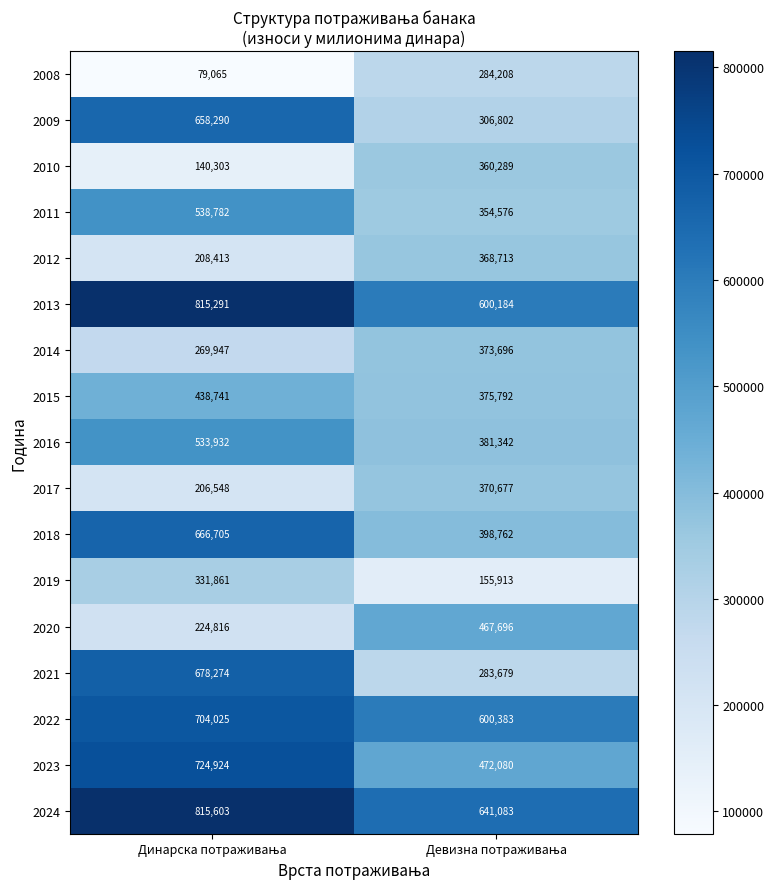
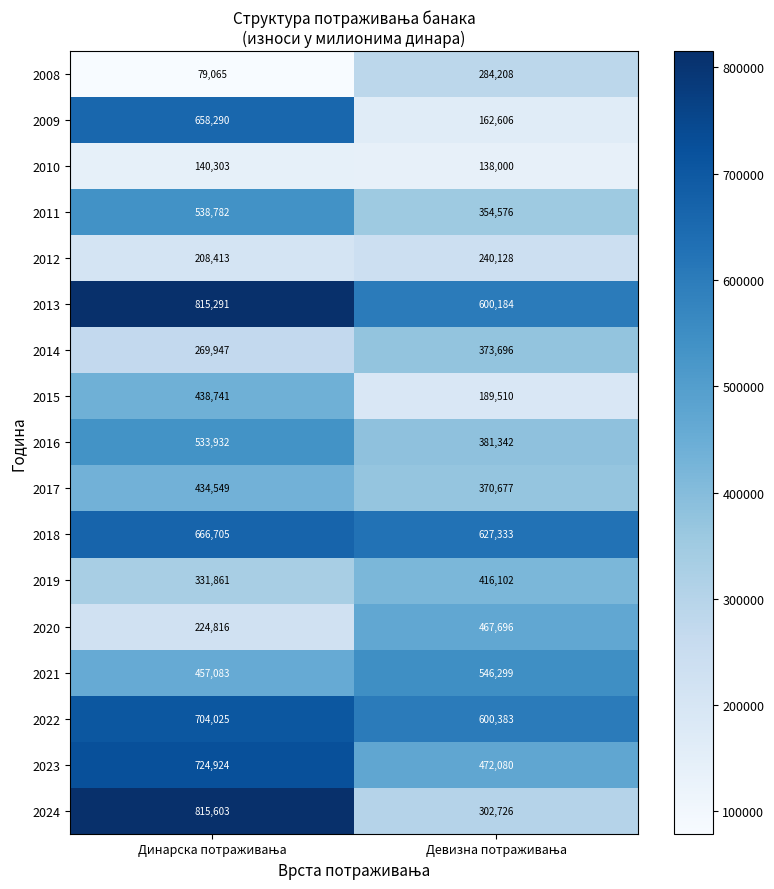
2009, Девизна потраживања: 306,802 -> 162,606
2010, Девизна потраживања: 360,289 -> 138,000
2012, Девизна потраживања: 368,713 -> 240,128
2015, Девизна потраживања: 375,792 -> 189,510
2017, Динарска потраживања: 206,548 -> 434,549
2018, Девизна потраживања: 398,762 -> 627,333
2019, Девизна потраживања: 155,913 -> 416,102
2021, Динарска потраживања: 678,274 -> 457,083
2021, Девизна потраживања: 283,679 -> 546,299
2024, Девизна потраживања: 641,083 -> 302,726
